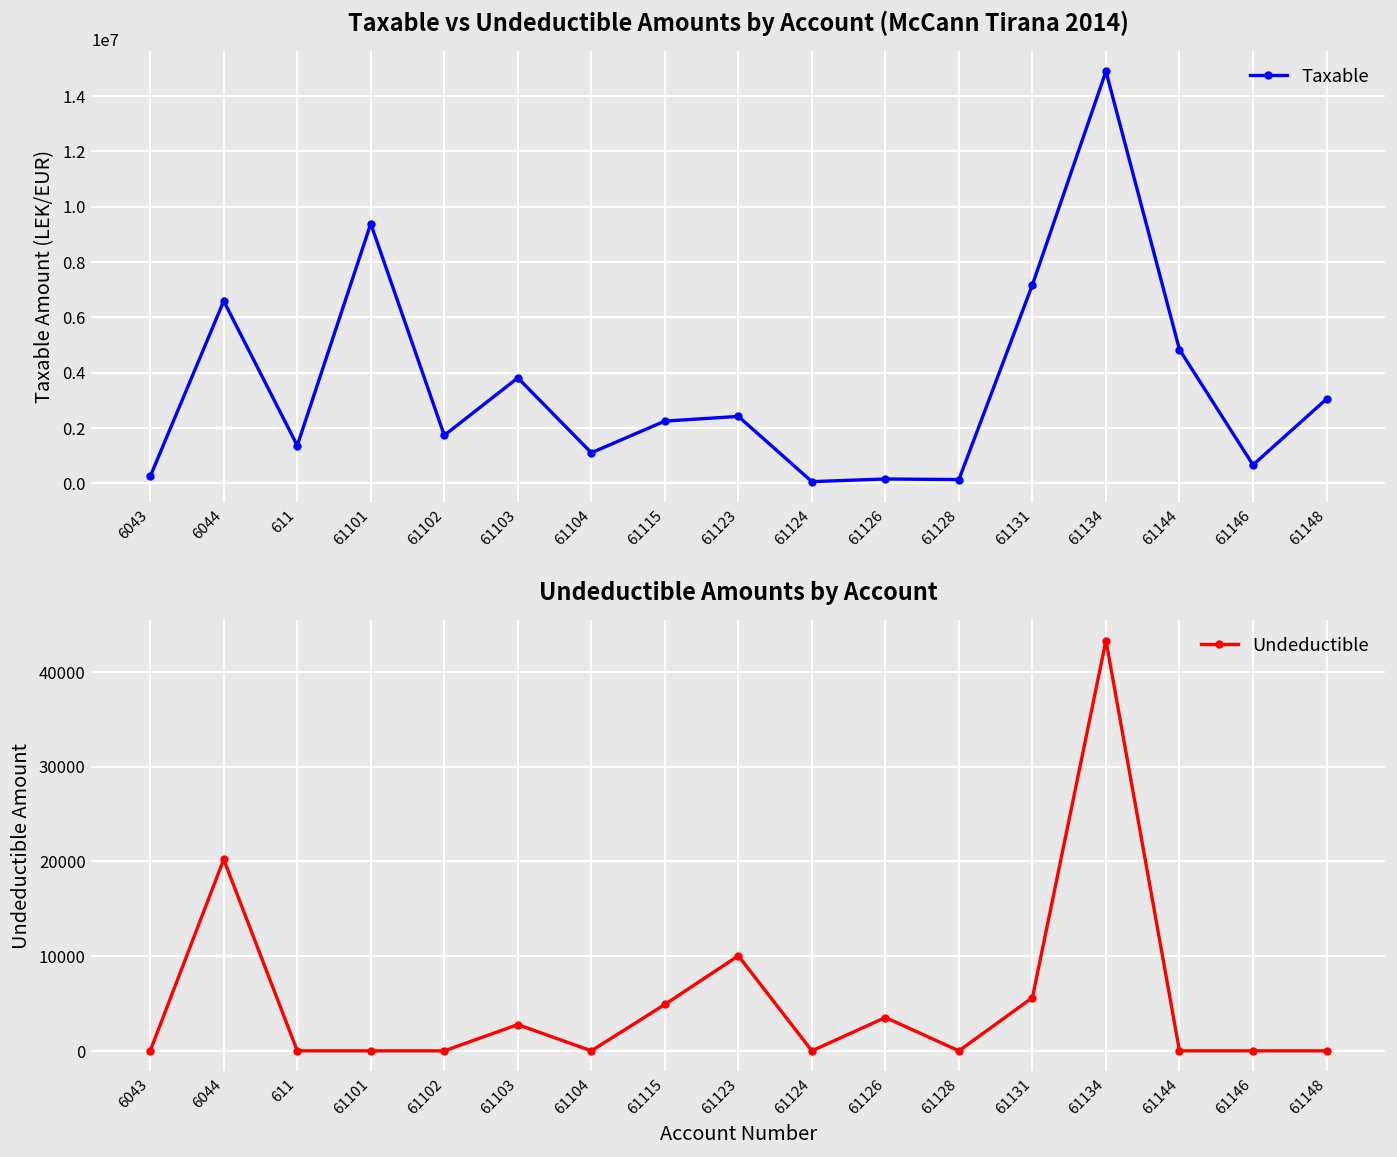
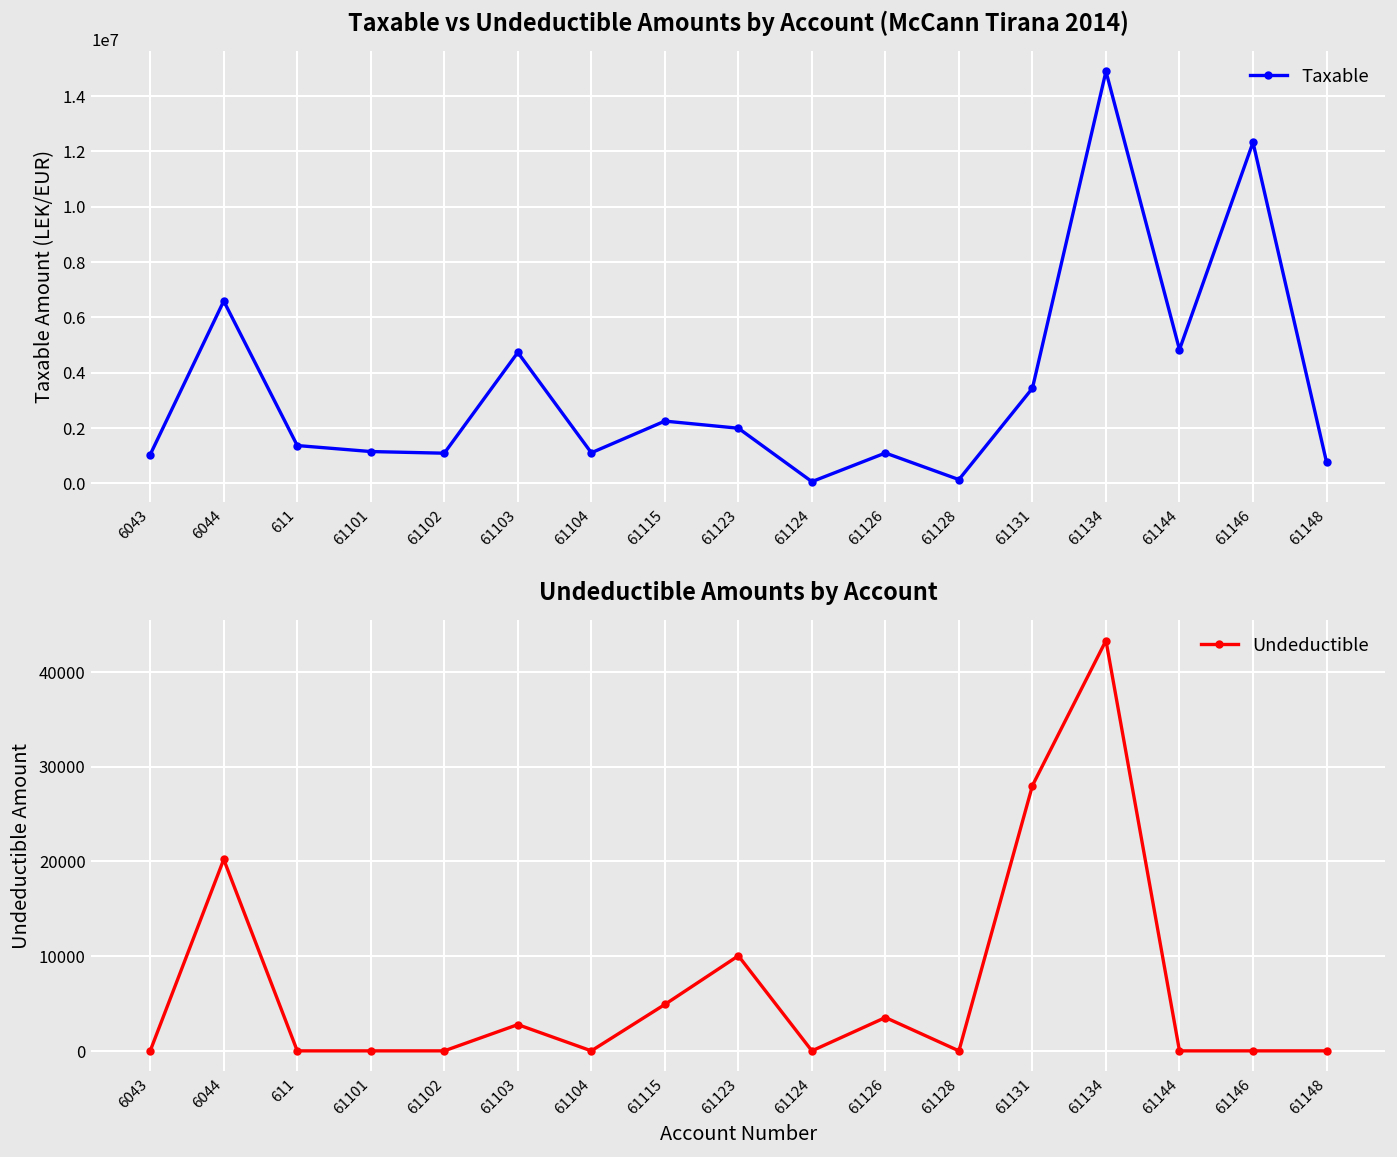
Taxable vs Undeductible Amounts by Account (McCann Tirana 2014), 6043: 300000 -> 1000000
Taxable vs Undeductible Amounts by Account (McCann Tirana 2014), 61101: 9400000 -> 1100000
Taxable vs Undeductible Amounts by Account (McCann Tirana 2014), 61102: 1700000 -> 1100000
Taxable vs Undeductible Amounts by Account (McCann Tirana 2014), 61103: 3800000 -> 4700000
Taxable vs Undeductible Amounts by Account (McCann Tirana 2014), 61123: 2400000 -> 2000000
Taxable vs Undeductible Amounts by Account (McCann Tirana 2014), 61126: 200000 -> 1100000
Taxable vs Undeductible Amounts by Account (McCann Tirana 2014), 61131: 7200000 -> 3400000
Taxable vs Undeductible Amounts by Account (McCann Tirana 2014), 61146: 700000 -> 12300000
Taxable vs Undeductible Amounts by Account (McCann Tirana 2014), 61148: 3000000 -> 800000
Undeductible Amounts by Account, 61131: 6000 -> 28000
